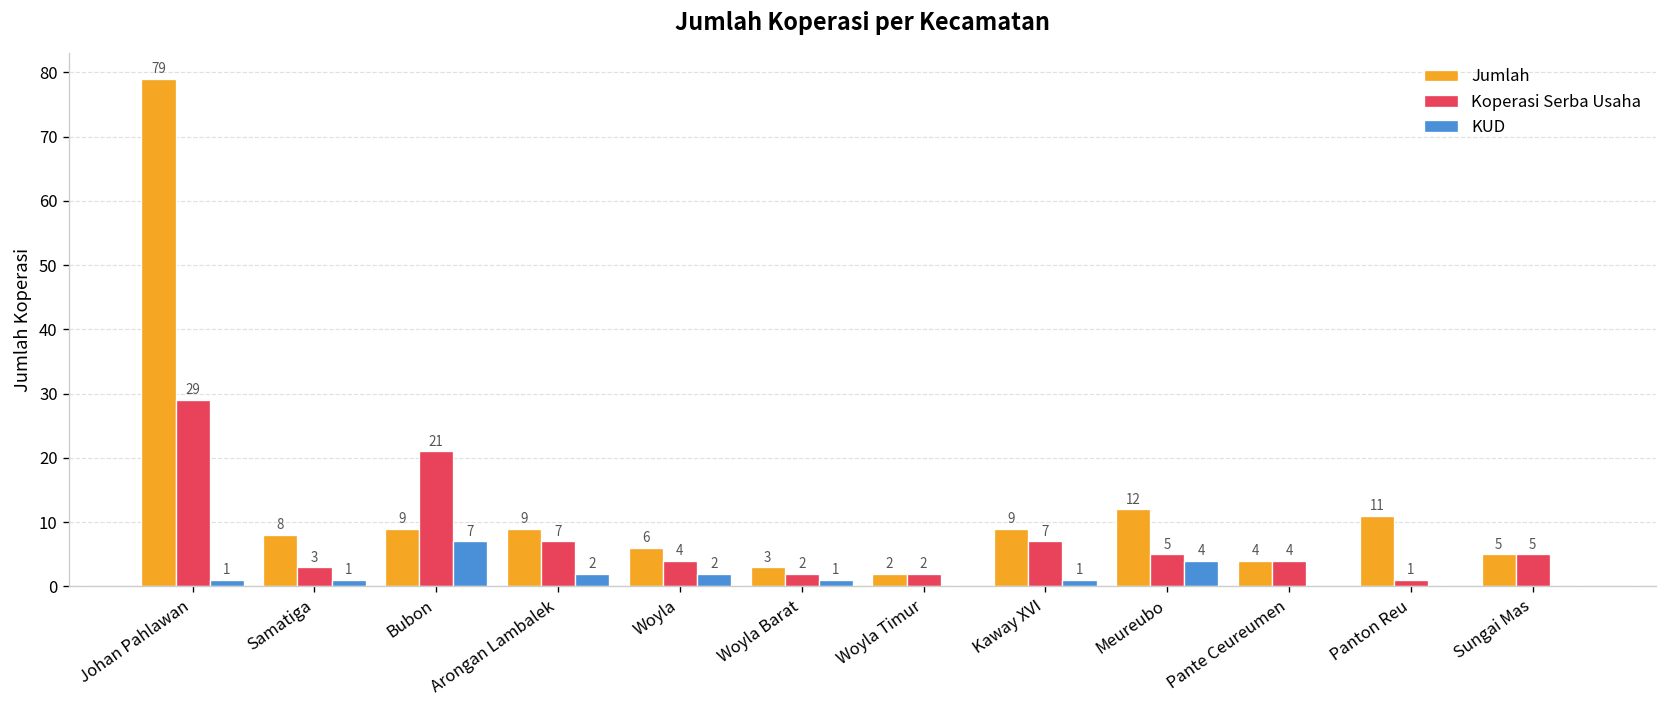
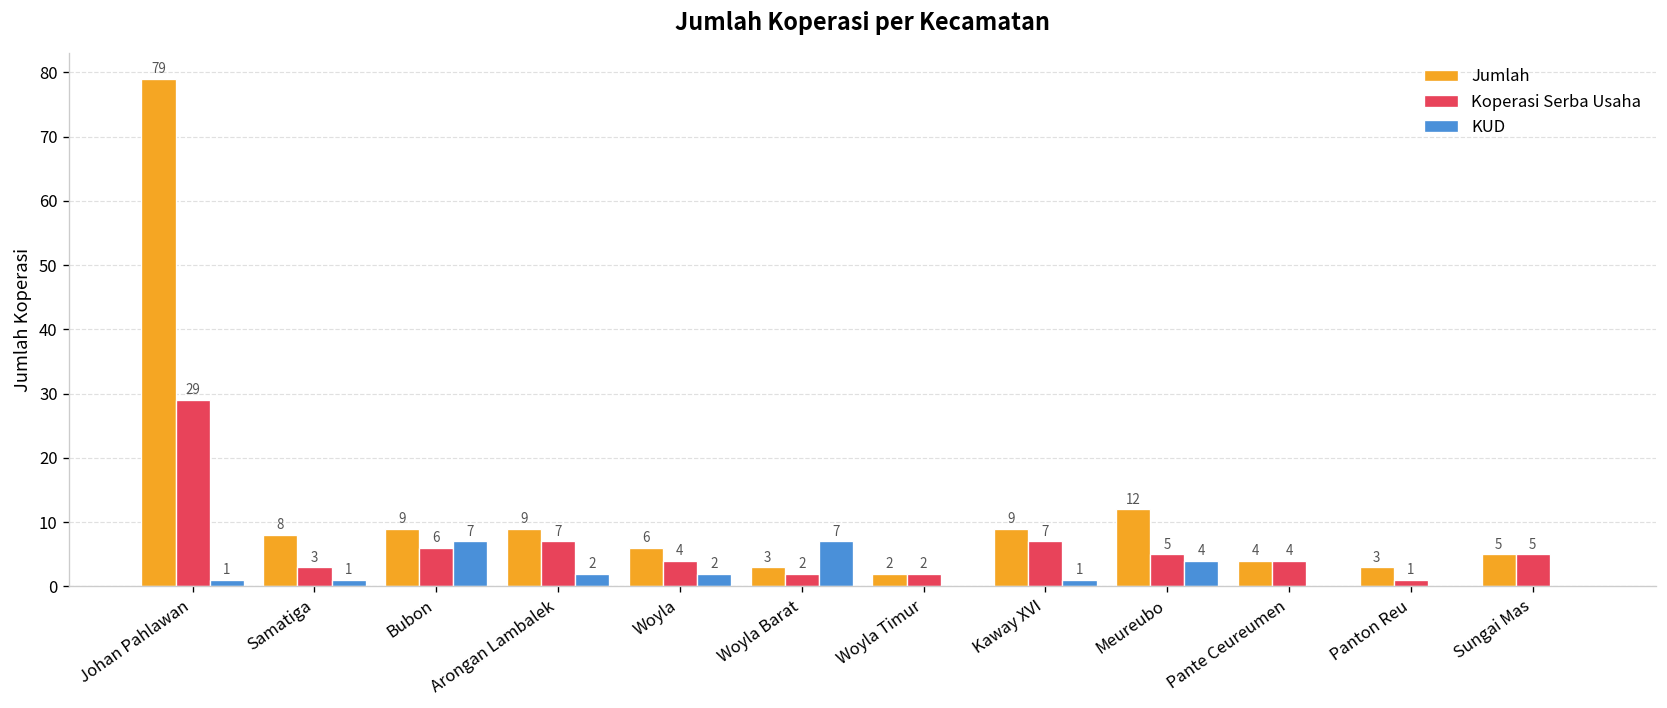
Koperasi Serba Usaha, Bubon: 21 -> 6
KUD, Woyla Barat: 1 -> 7
Jumlah, Panton Reu: 11 -> 3
